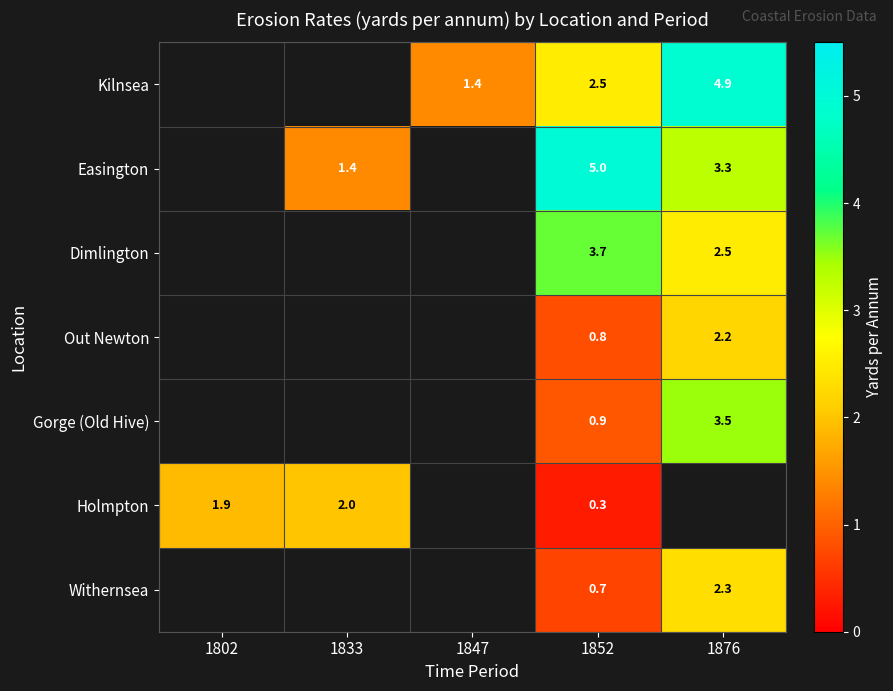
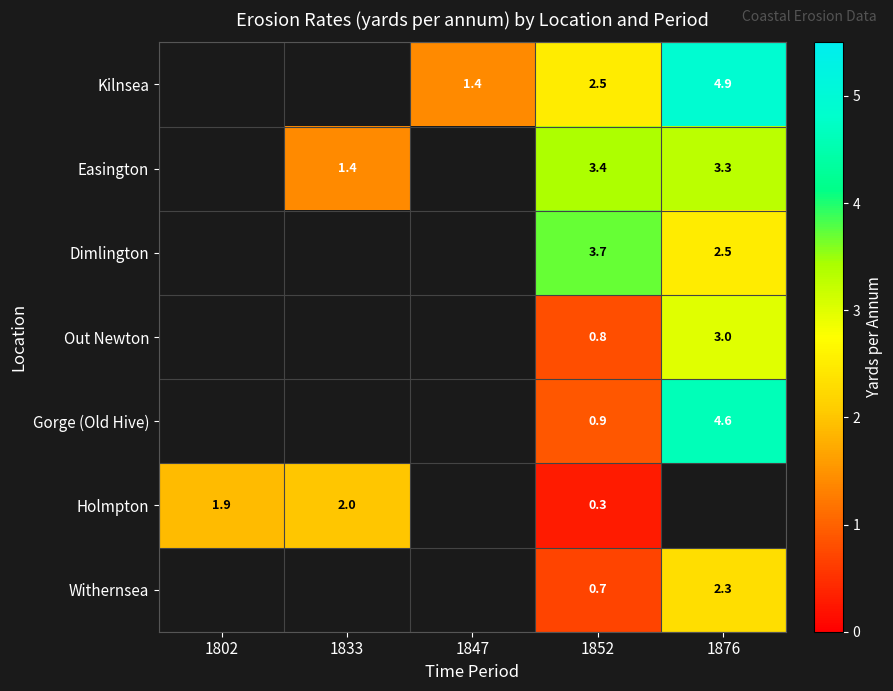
Easington, 1852: 5.0 -> 3.4
Out Newton, 1876: 2.2 -> 3.0
Gorge (Old Hive), 1876: 3.5 -> 4.6
